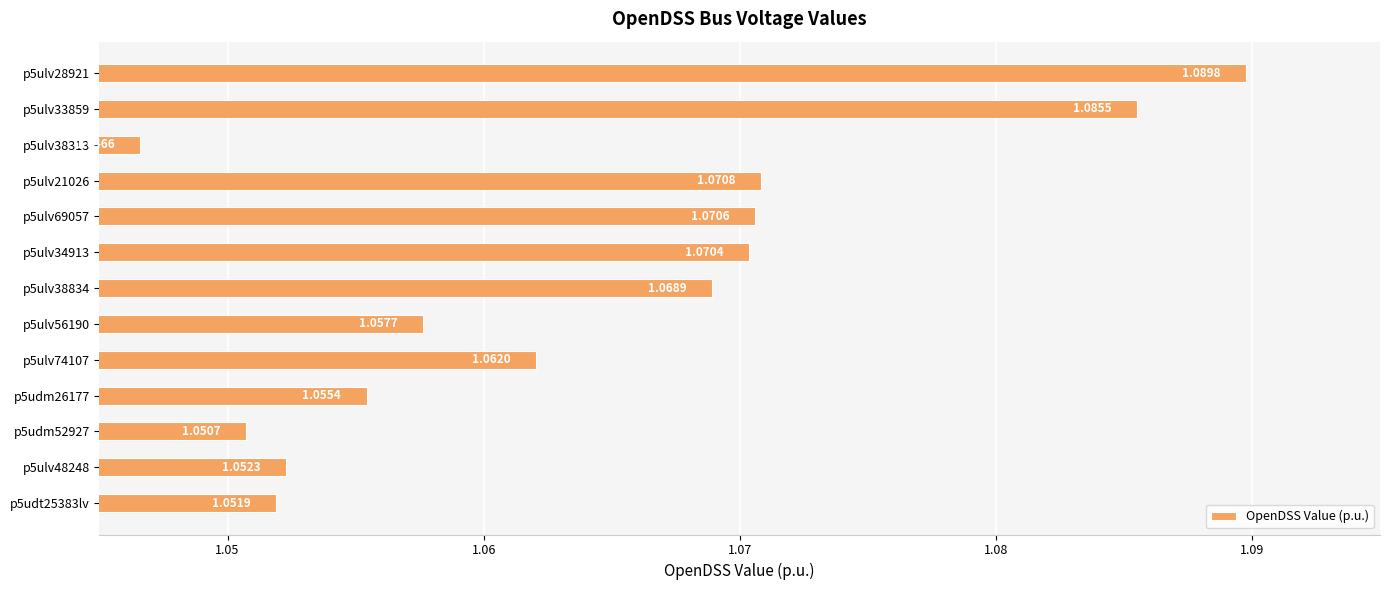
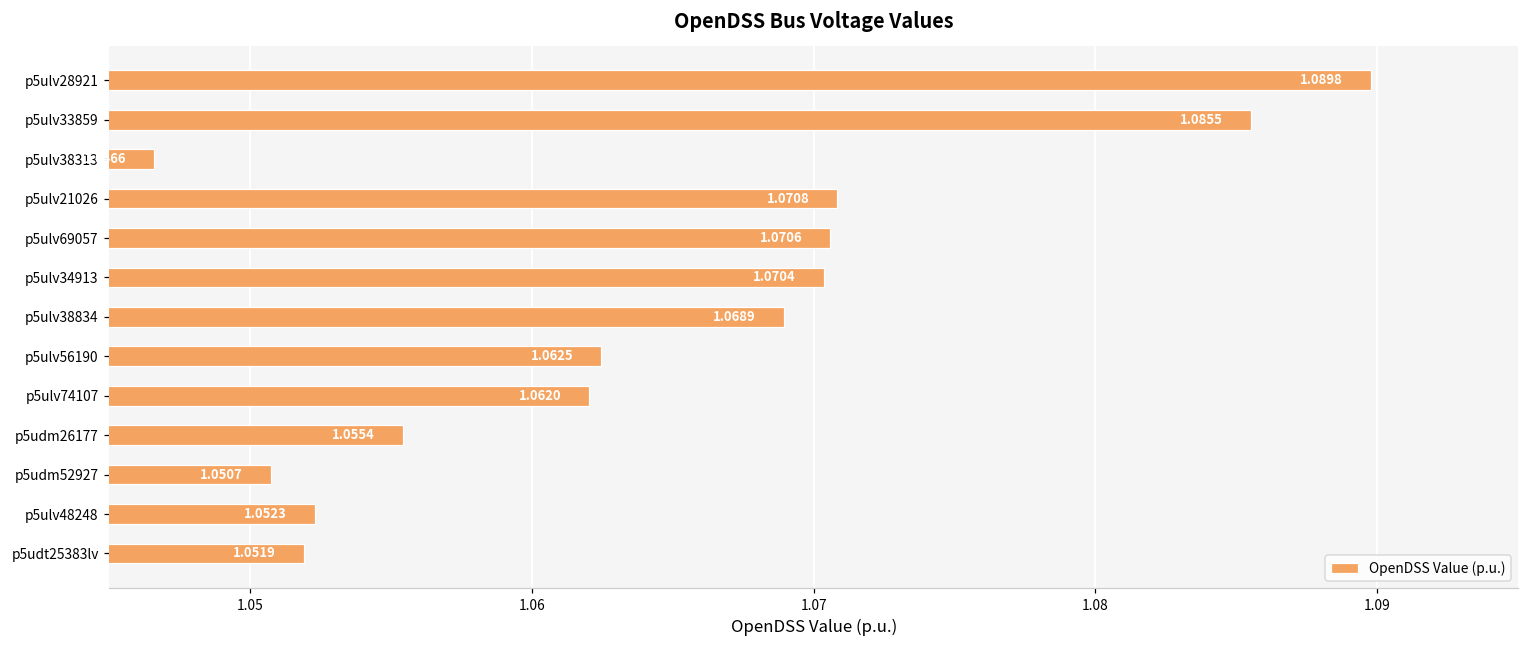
p5ulv56190: 1.0577 -> 1.0625
